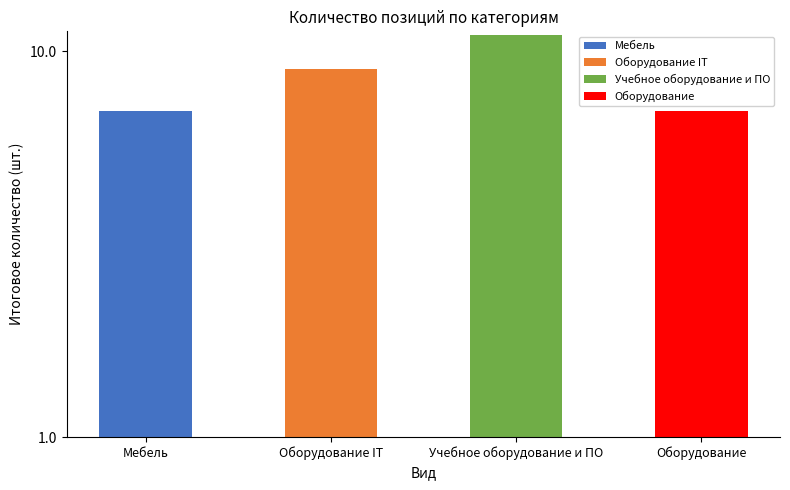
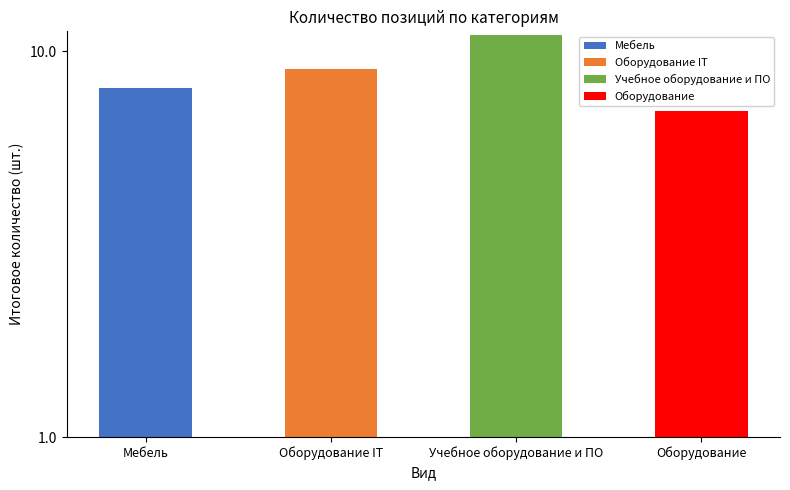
Мебель: 7 -> 8
